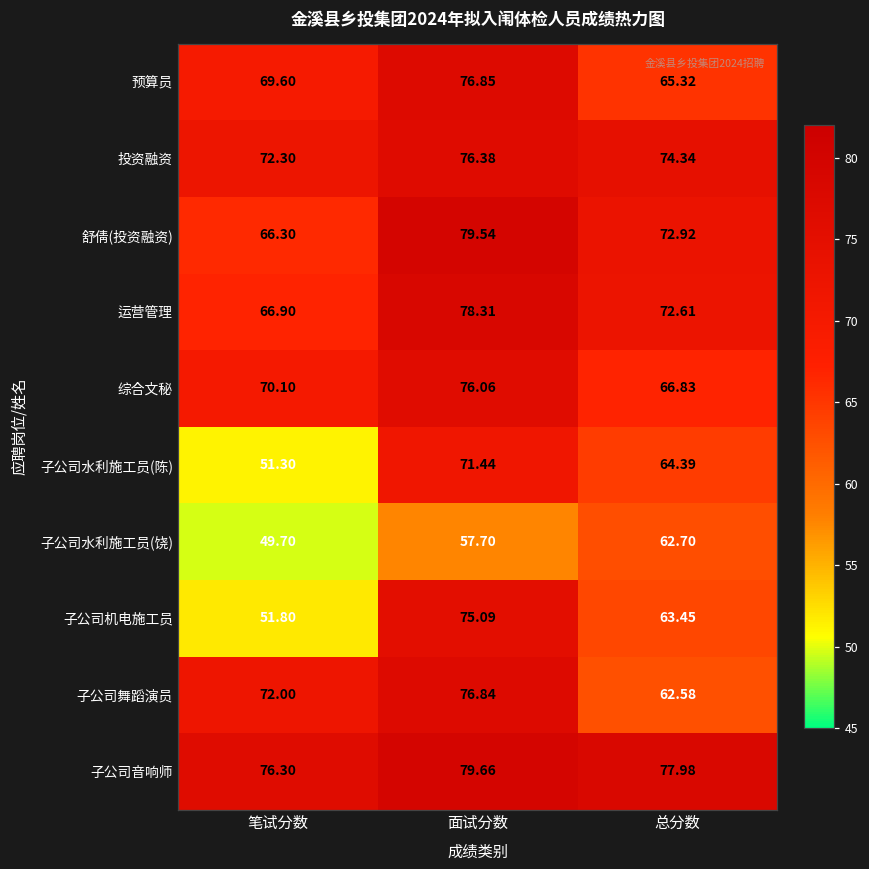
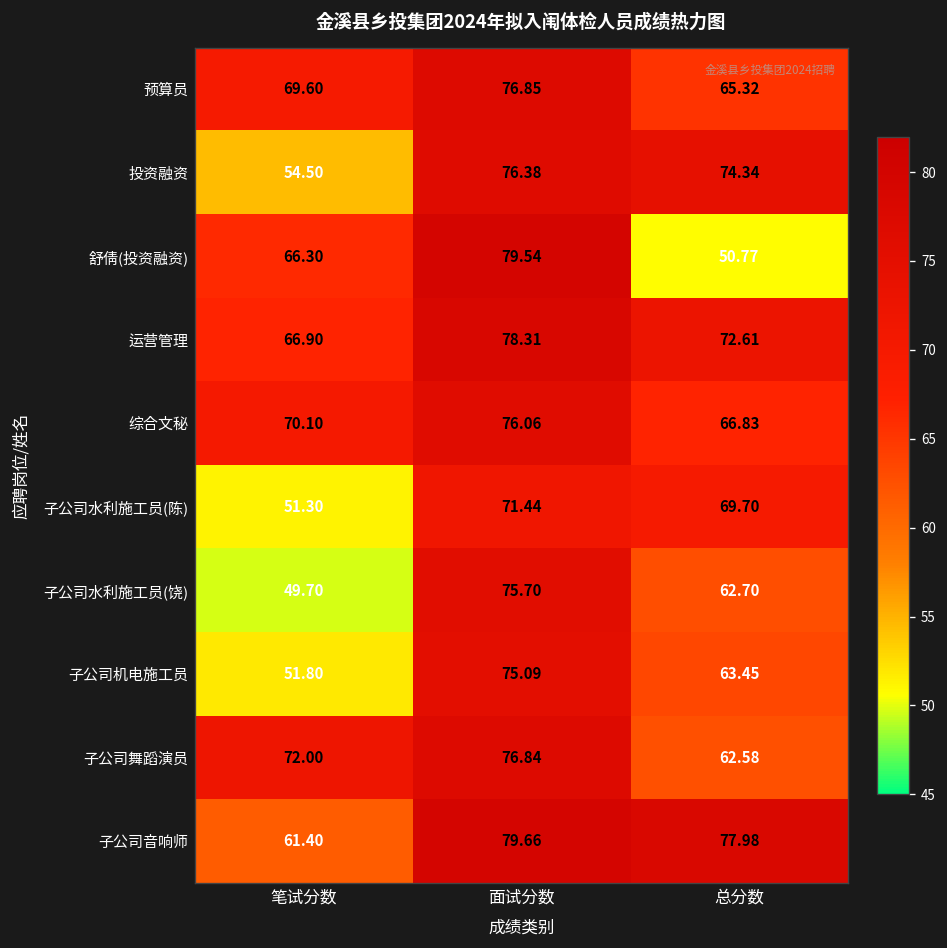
投资融资, 笔试分数: 72.30 -> 54.50
舒倩(投资融资), 总分数: 72.92 -> 50.77
子公司水利施工员(陈), 总分数: 64.39 -> 69.70
子公司水利施工员(饶), 面试分数: 57.70 -> 75.70
子公司音响师, 笔试分数: 76.30 -> 61.40
